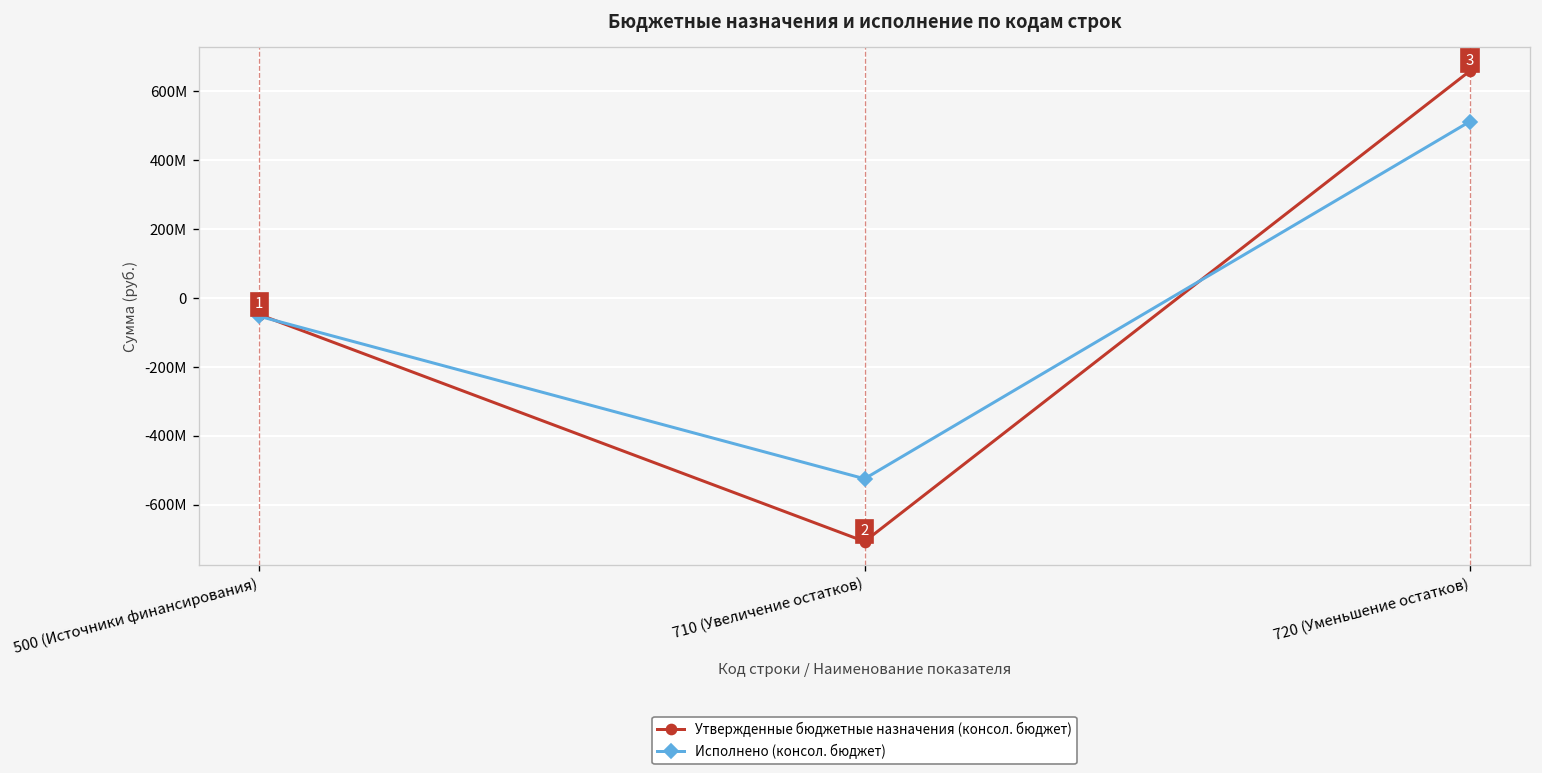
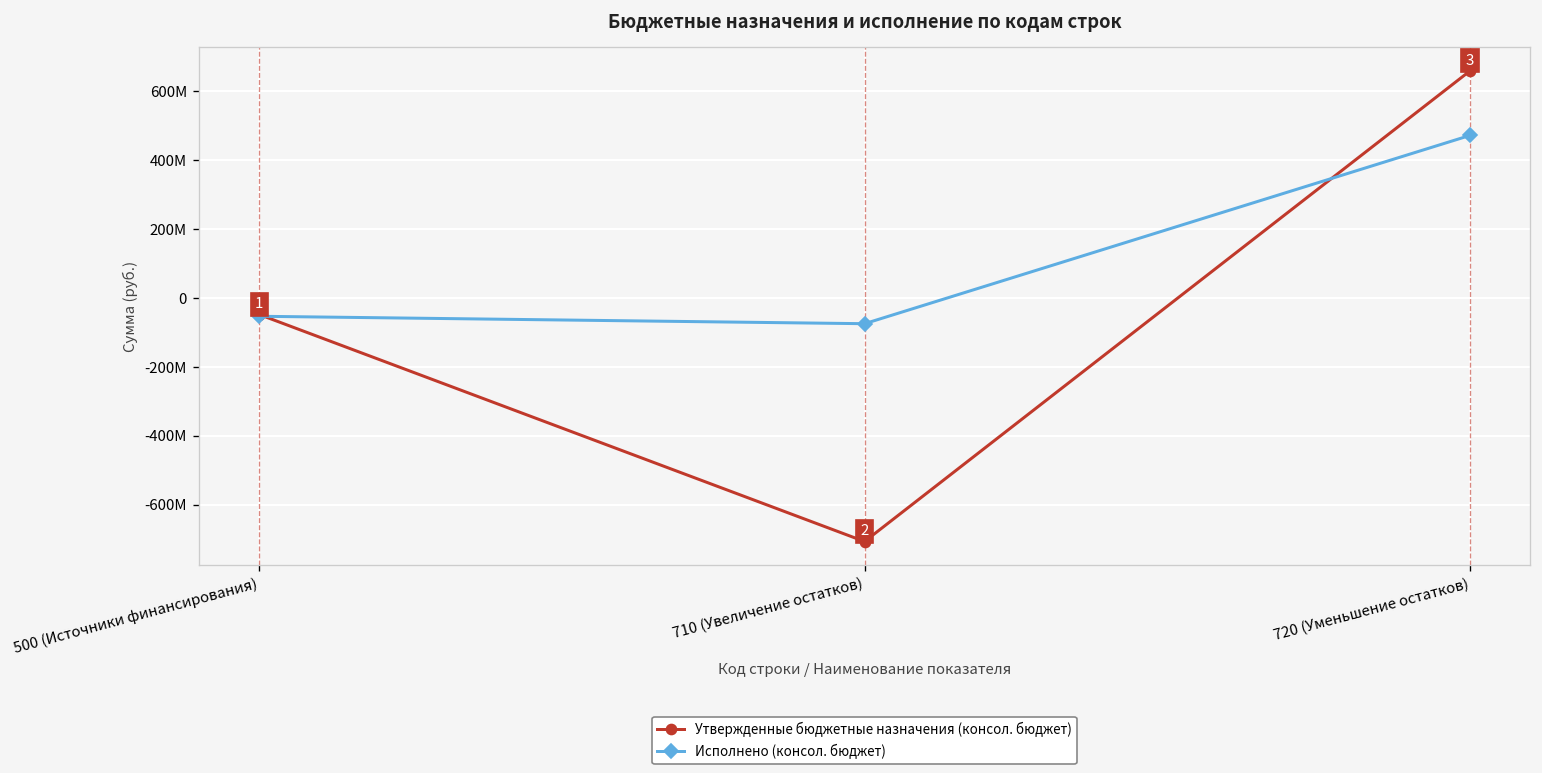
Исполнено (консол. бюджет), 710 (Увеличение остатков): -520М -> -70М
Исполнено (консол. бюджет), 720 (Уменьшение остатков): 510М -> 470М
